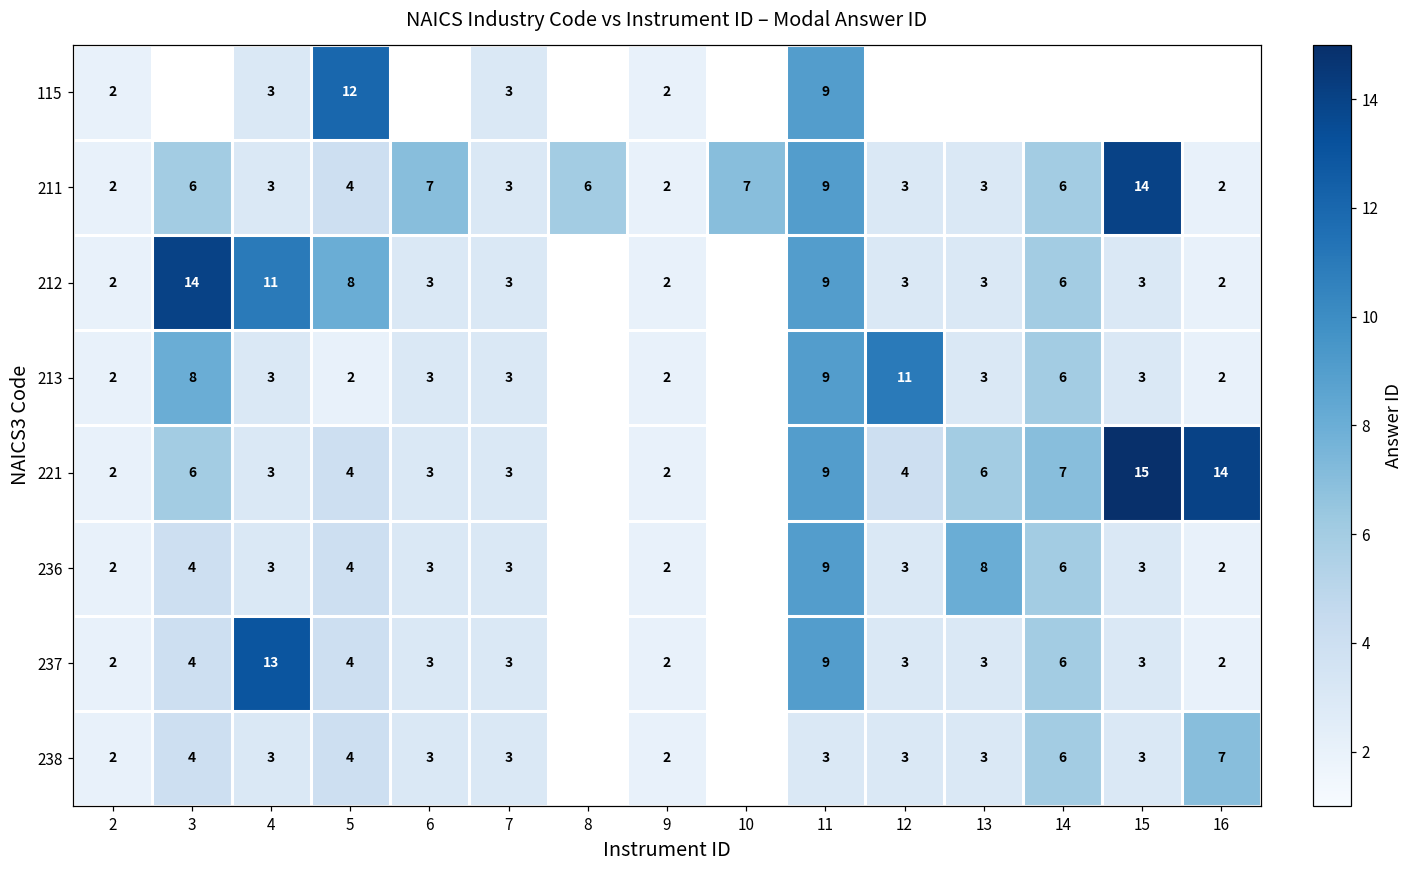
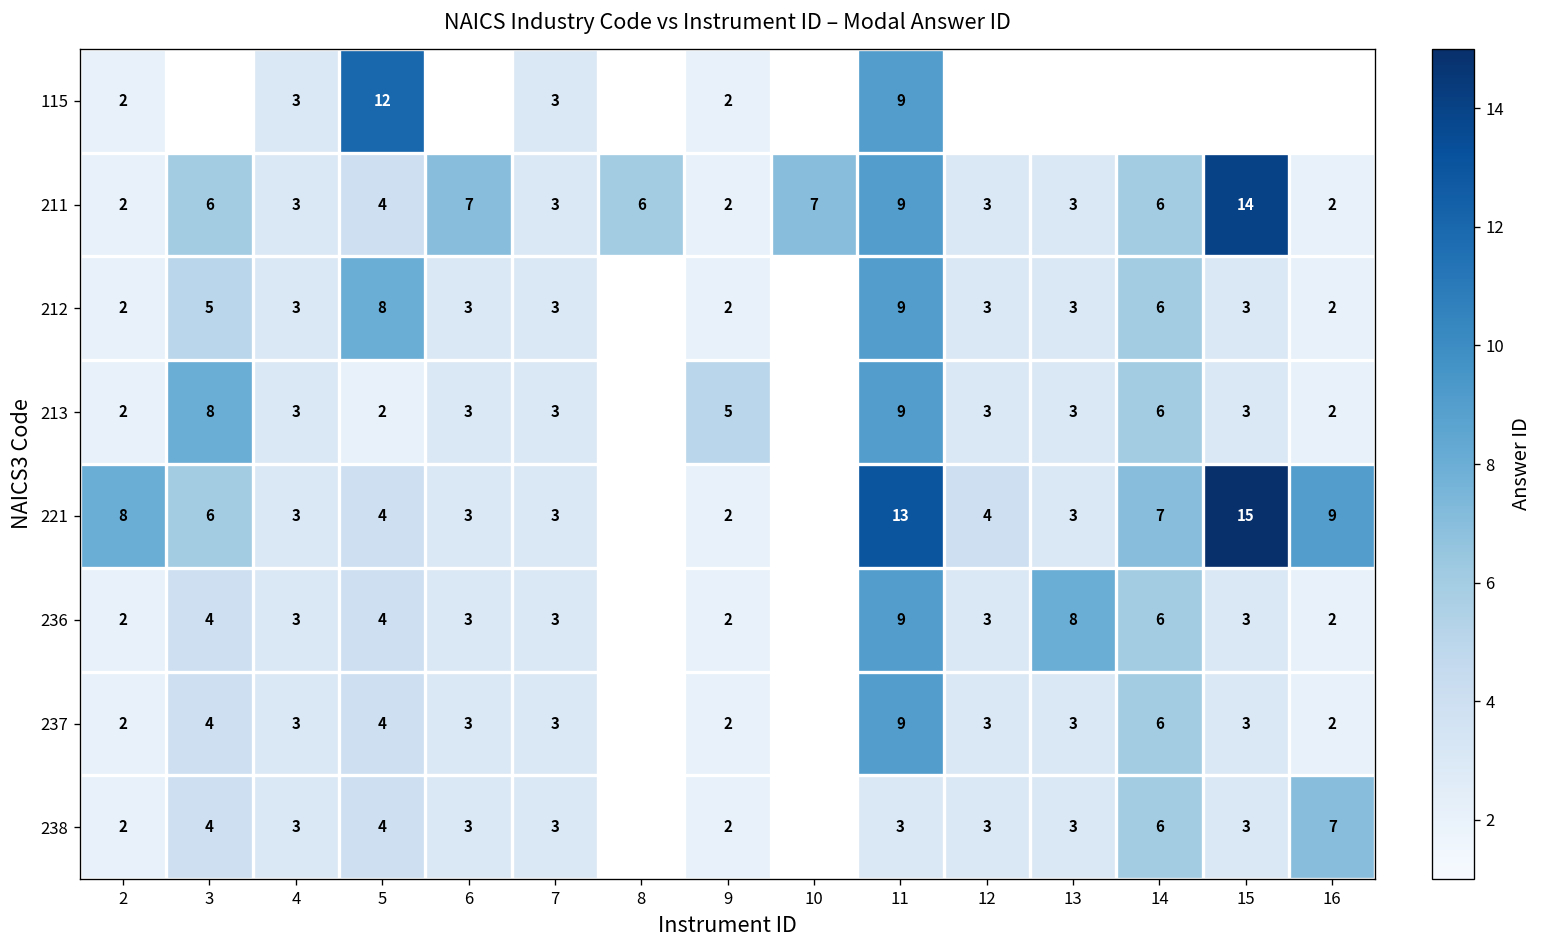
212, 3: 14 -> 5
212, 4: 11 -> 3
213, 9: 2 -> 5
213, 12: 11 -> 3
221, 2: 2 -> 8
221, 11: 9 -> 13
221, 13: 6 -> 3
221, 16: 14 -> 9
237, 4: 13 -> 3
